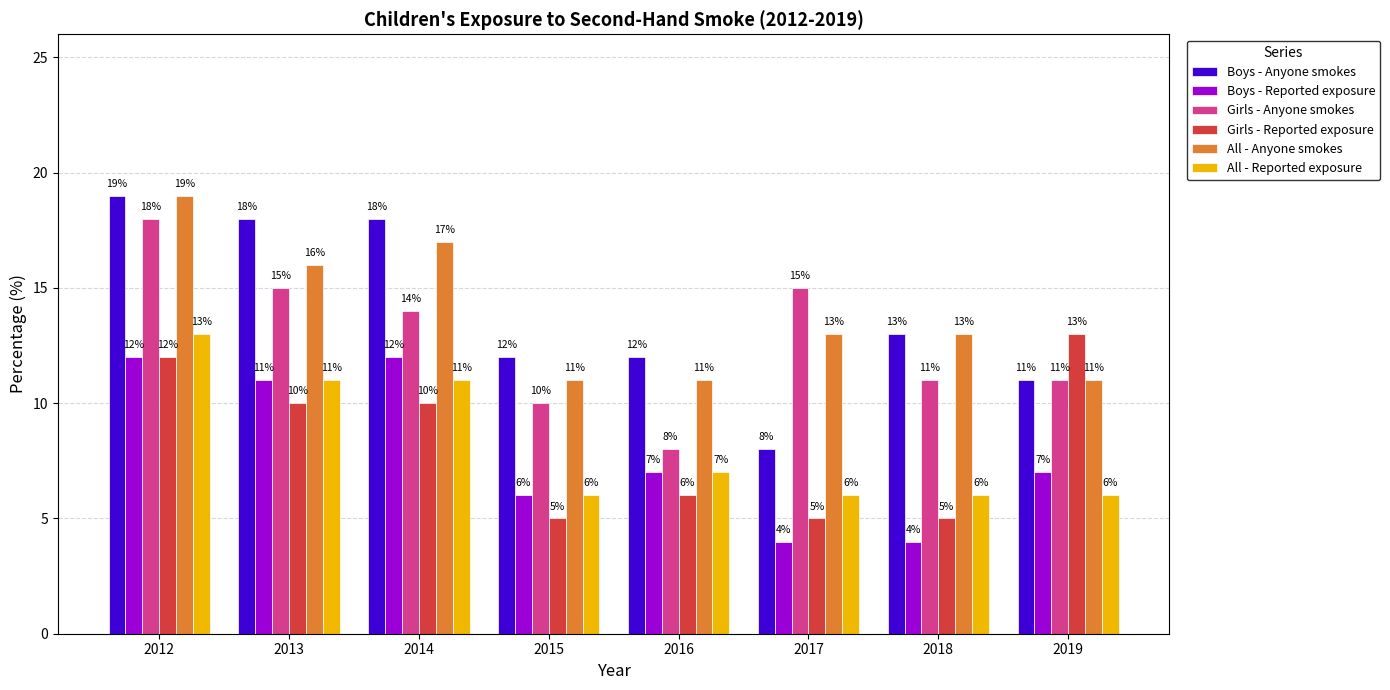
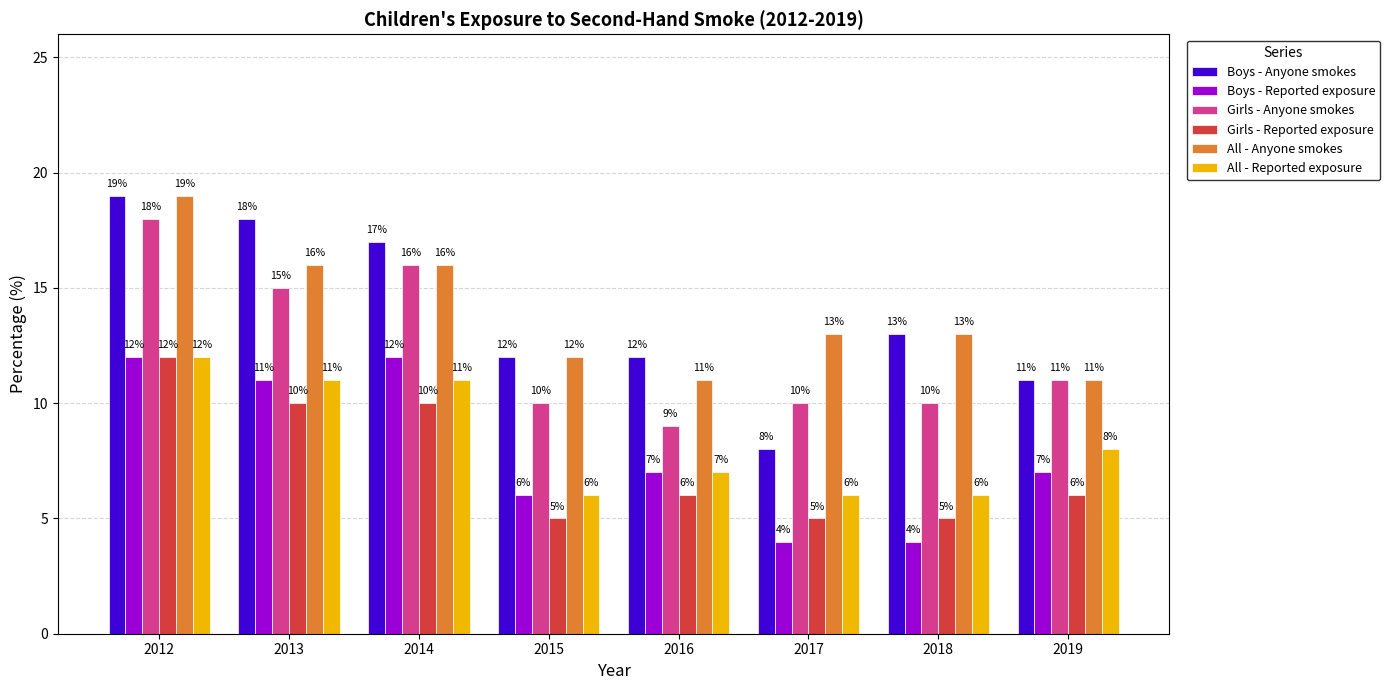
All - Reported exposure, 2012: 13% -> 12%
Boys - Anyone smokes, 2014: 18% -> 17%
Girls - Anyone smokes, 2014: 14% -> 16%
All - Anyone smokes, 2014: 17% -> 16%
All - Anyone smokes, 2015: 11% -> 12%
Girls - Anyone smokes, 2016: 8% -> 9%
Girls - Anyone smokes, 2017: 15% -> 10%
Girls - Anyone smokes, 2018: 11% -> 10%
Girls - Reported exposure, 2019: 13% -> 6%
All - Reported exposure, 2019: 6% -> 8%
